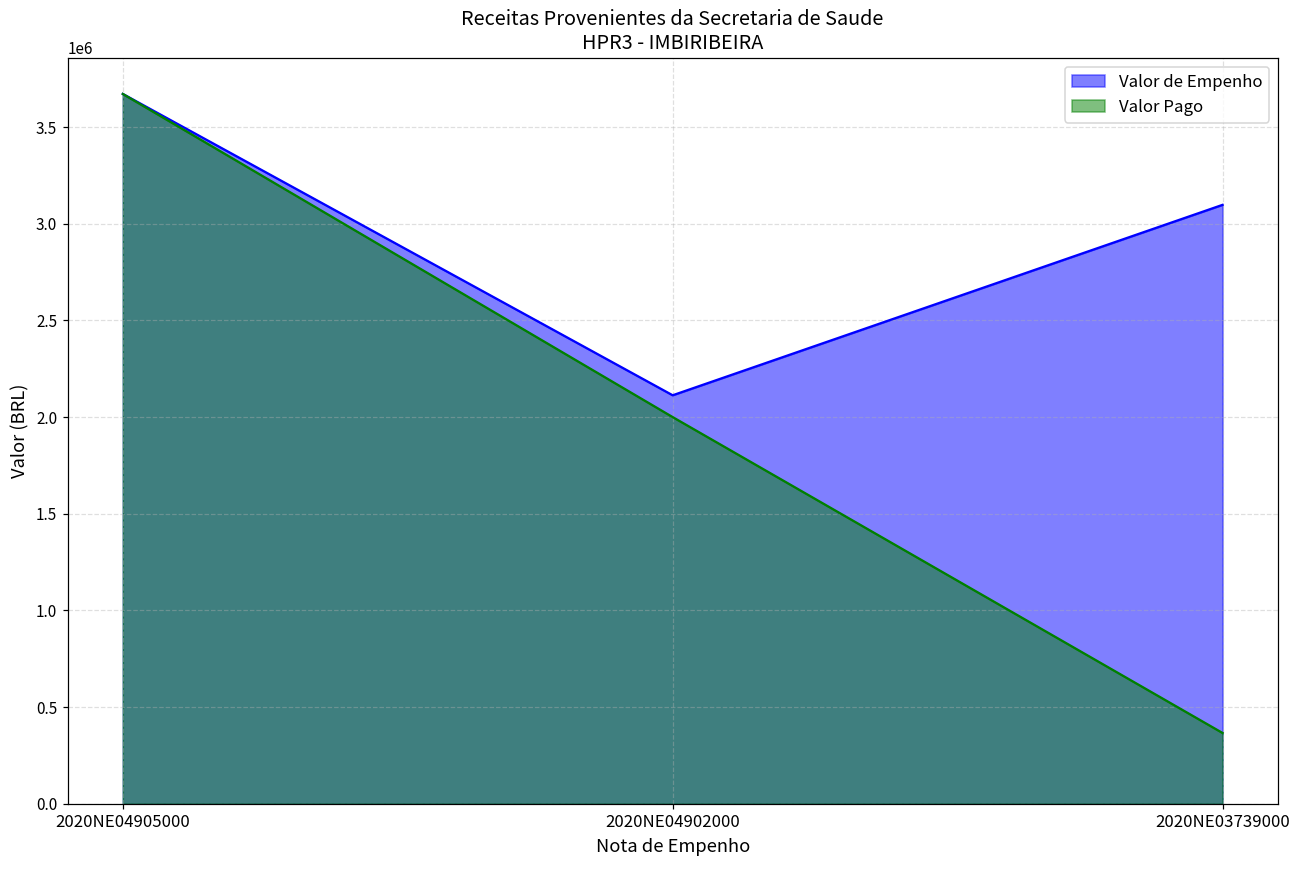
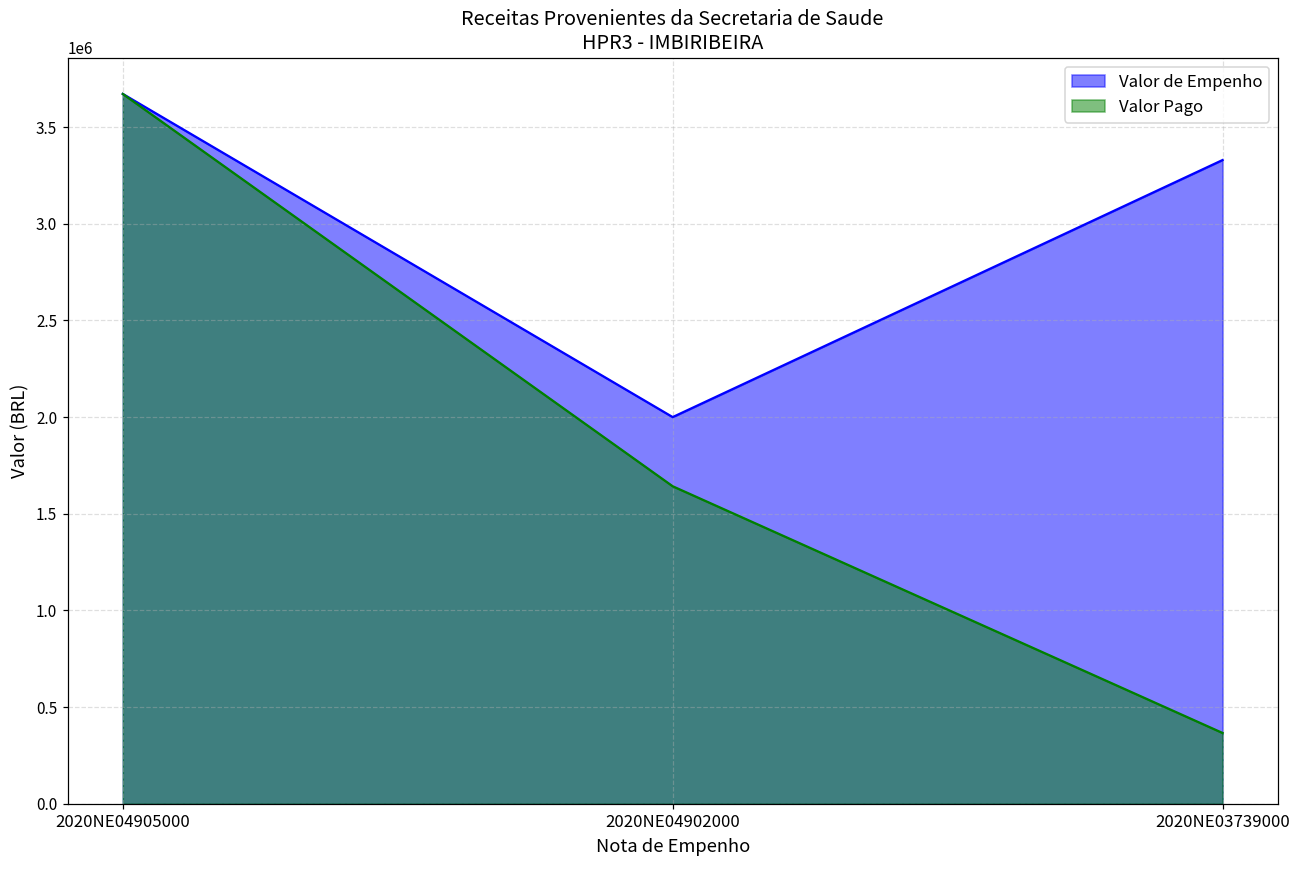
Valor de Empenho, 2020NE04902000: 2110000 -> 2000000
Valor Pago, 2020NE04902000: 2000000 -> 1640000
Valor de Empenho, 2020NE03739000: 3100000 -> 3330000
